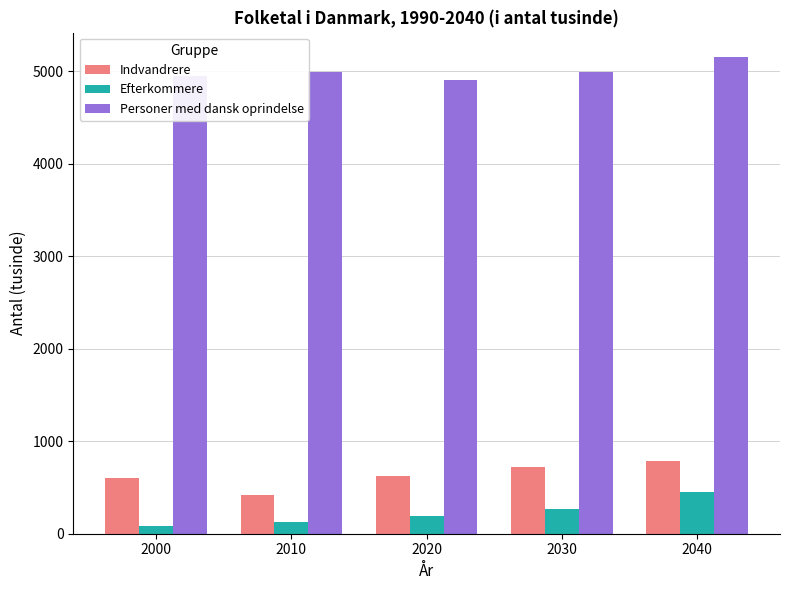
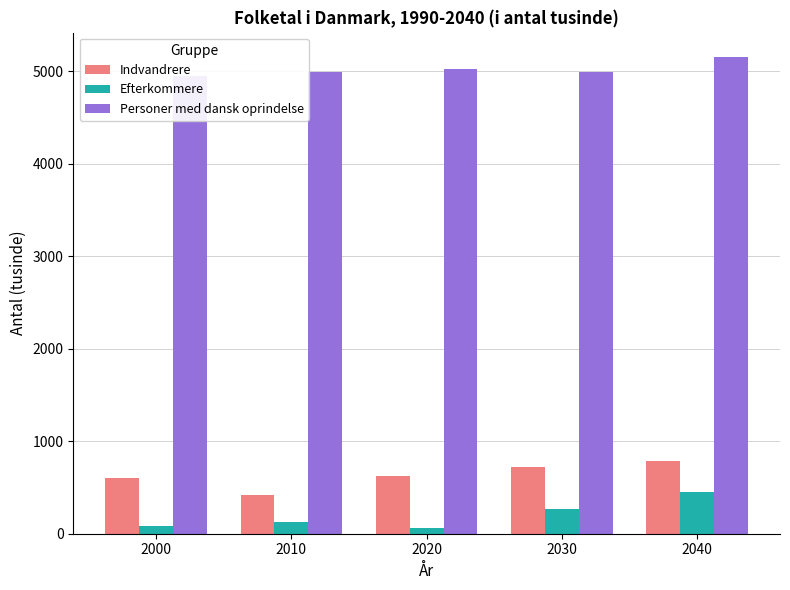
Efterkommere, 2020: 200 -> 100
Personer med dansk oprindelse, 2020: 4900 -> 5000
